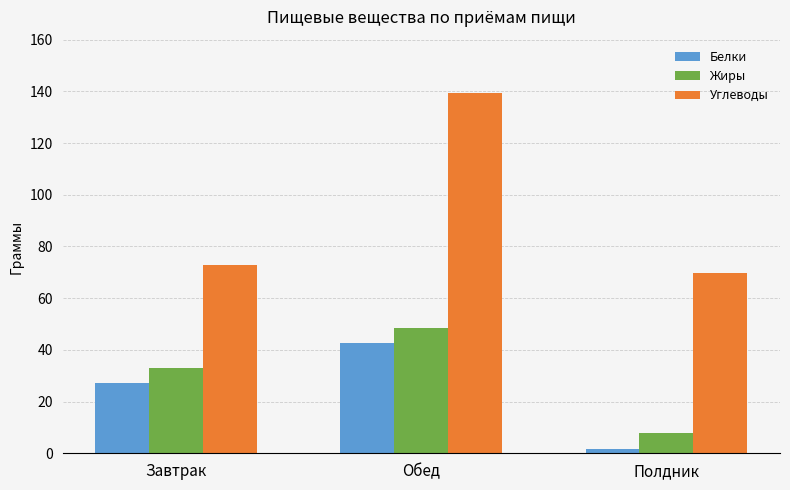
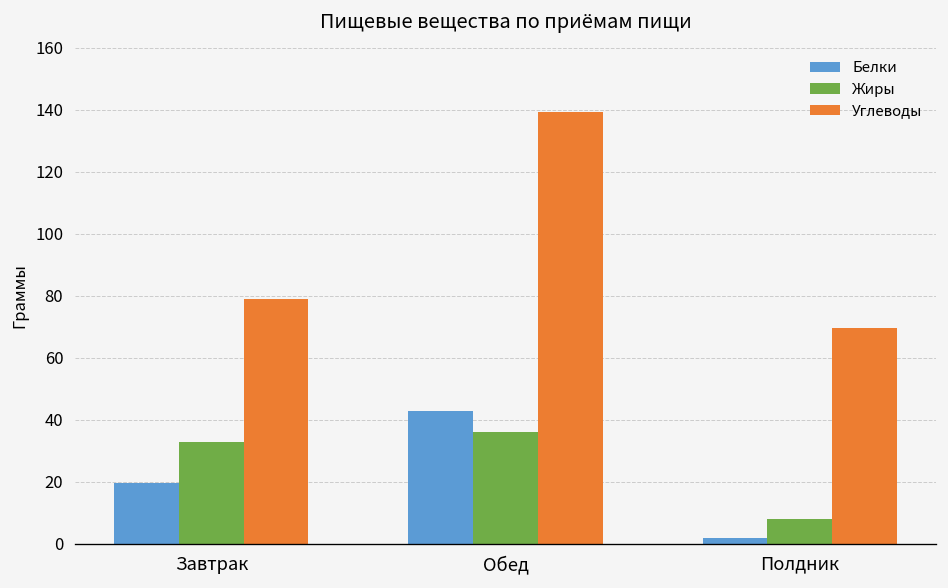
Белки, Завтрак: 27 -> 20
Углеводы, Завтрак: 73 -> 79
Жиры, Обед: 48 -> 36
